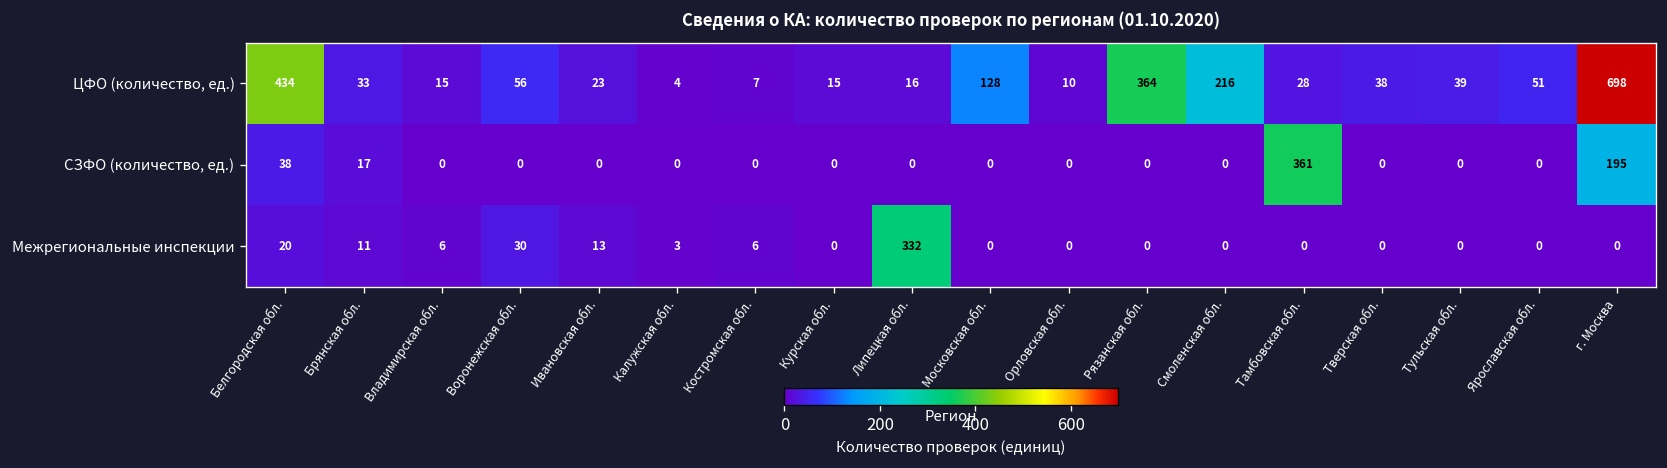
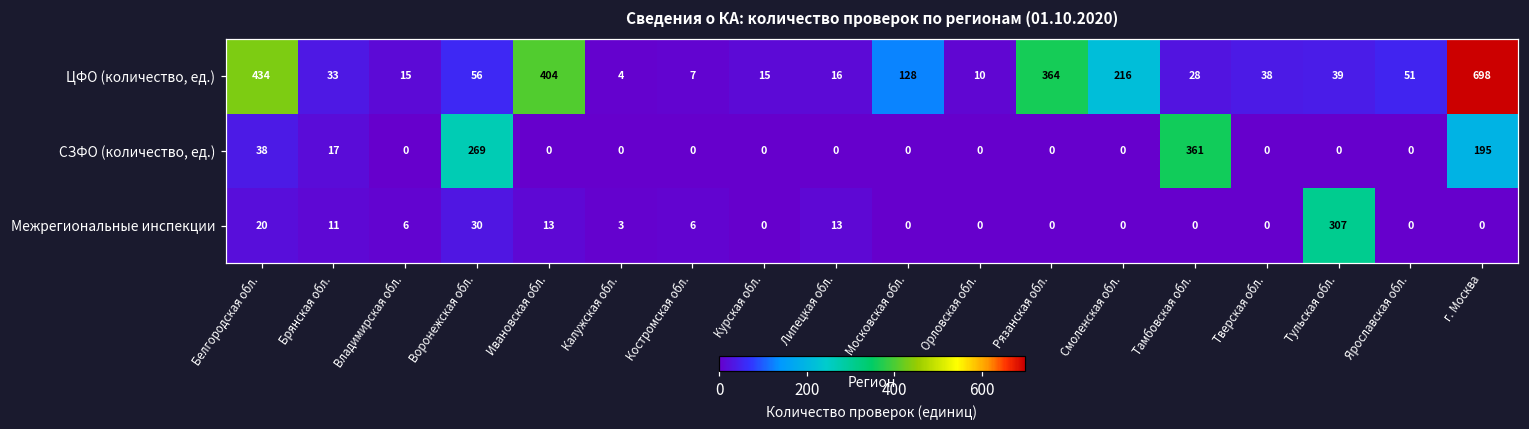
ЦФО (количество, ед.), Ивановская обл.: 23 -> 404
СЗФО (количество, ед.), Воронежская обл.: 0 -> 269
Межрегиональные инспекции, Липецкая обл.: 332 -> 13
Межрегиональные инспекции, Тульская обл.: 0 -> 307
